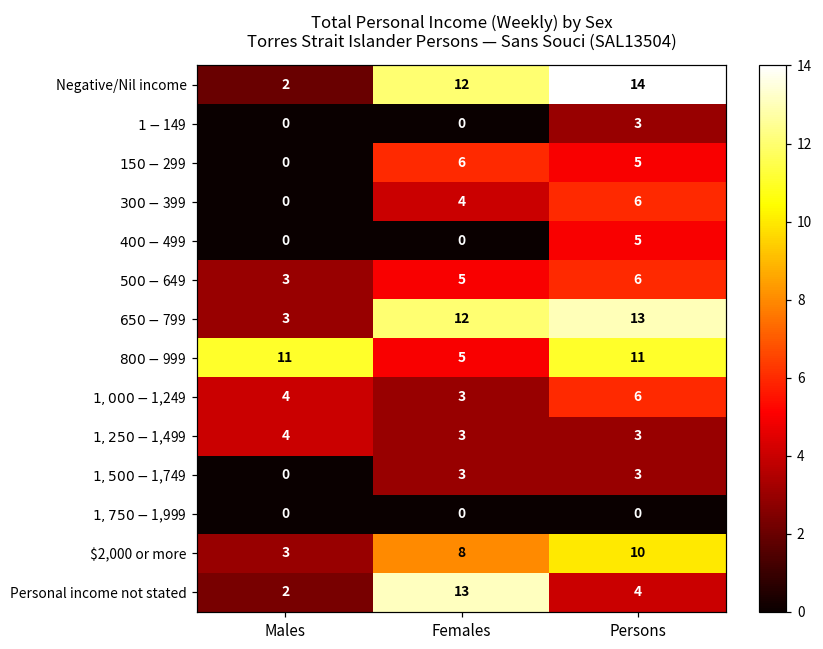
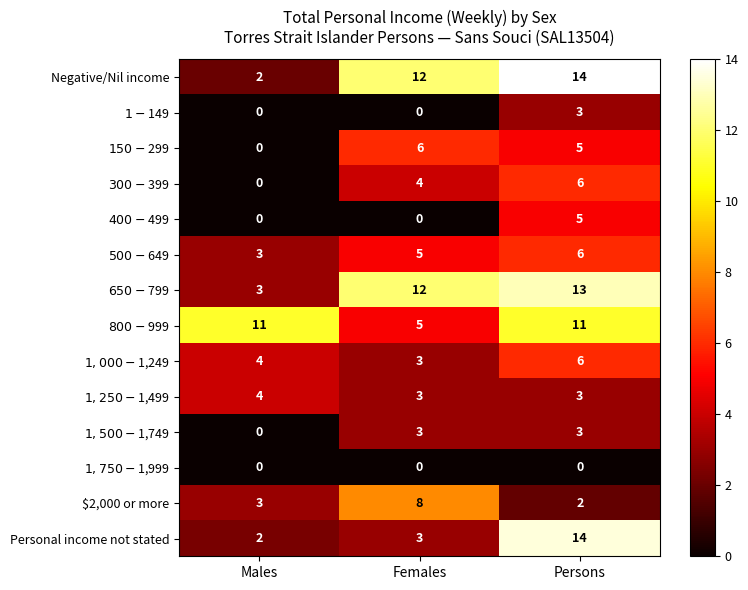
$2,000 or more, Persons: 10 -> 2
Personal income not stated, Females: 13 -> 3
Personal income not stated, Persons: 4 -> 14
